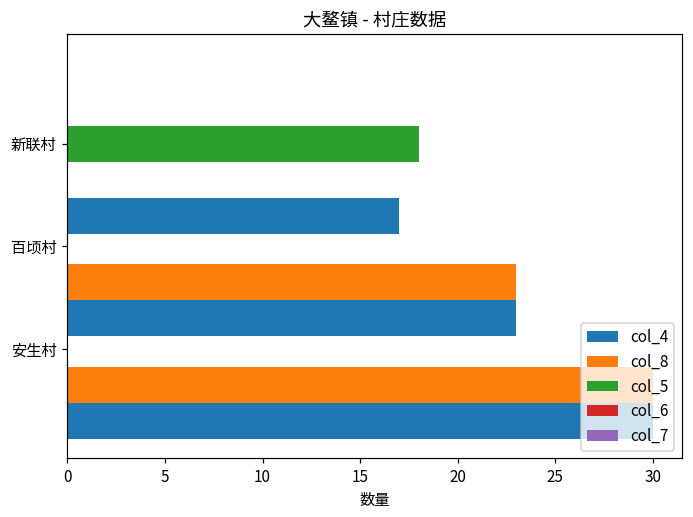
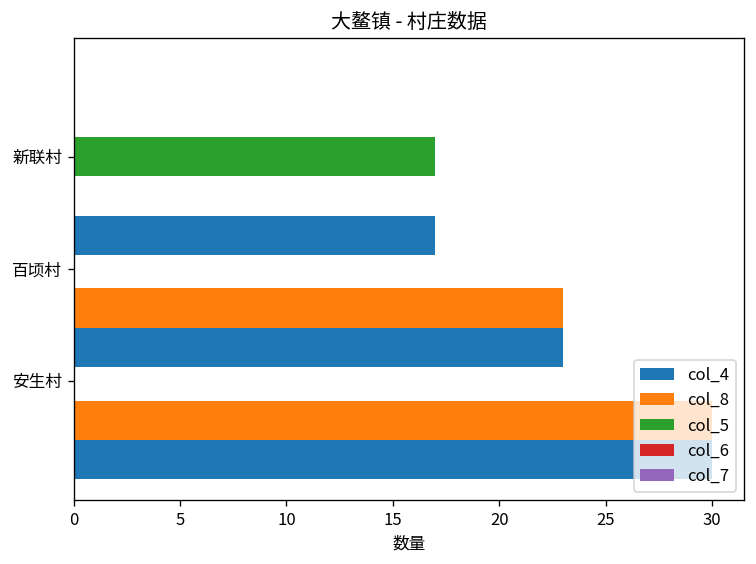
col_5, 新联村: 18 -> 17
